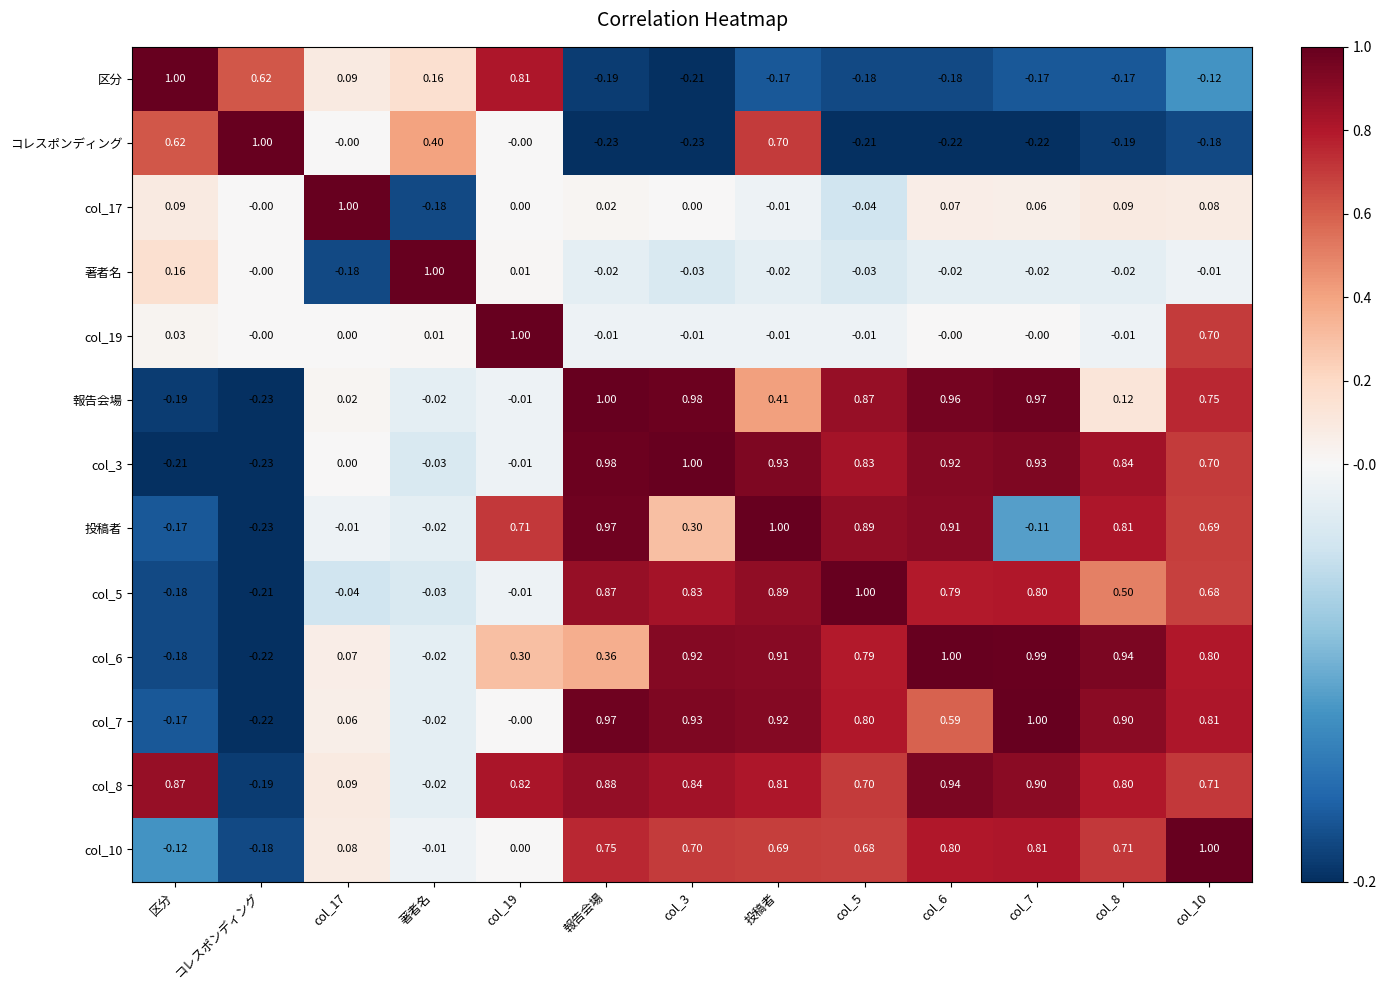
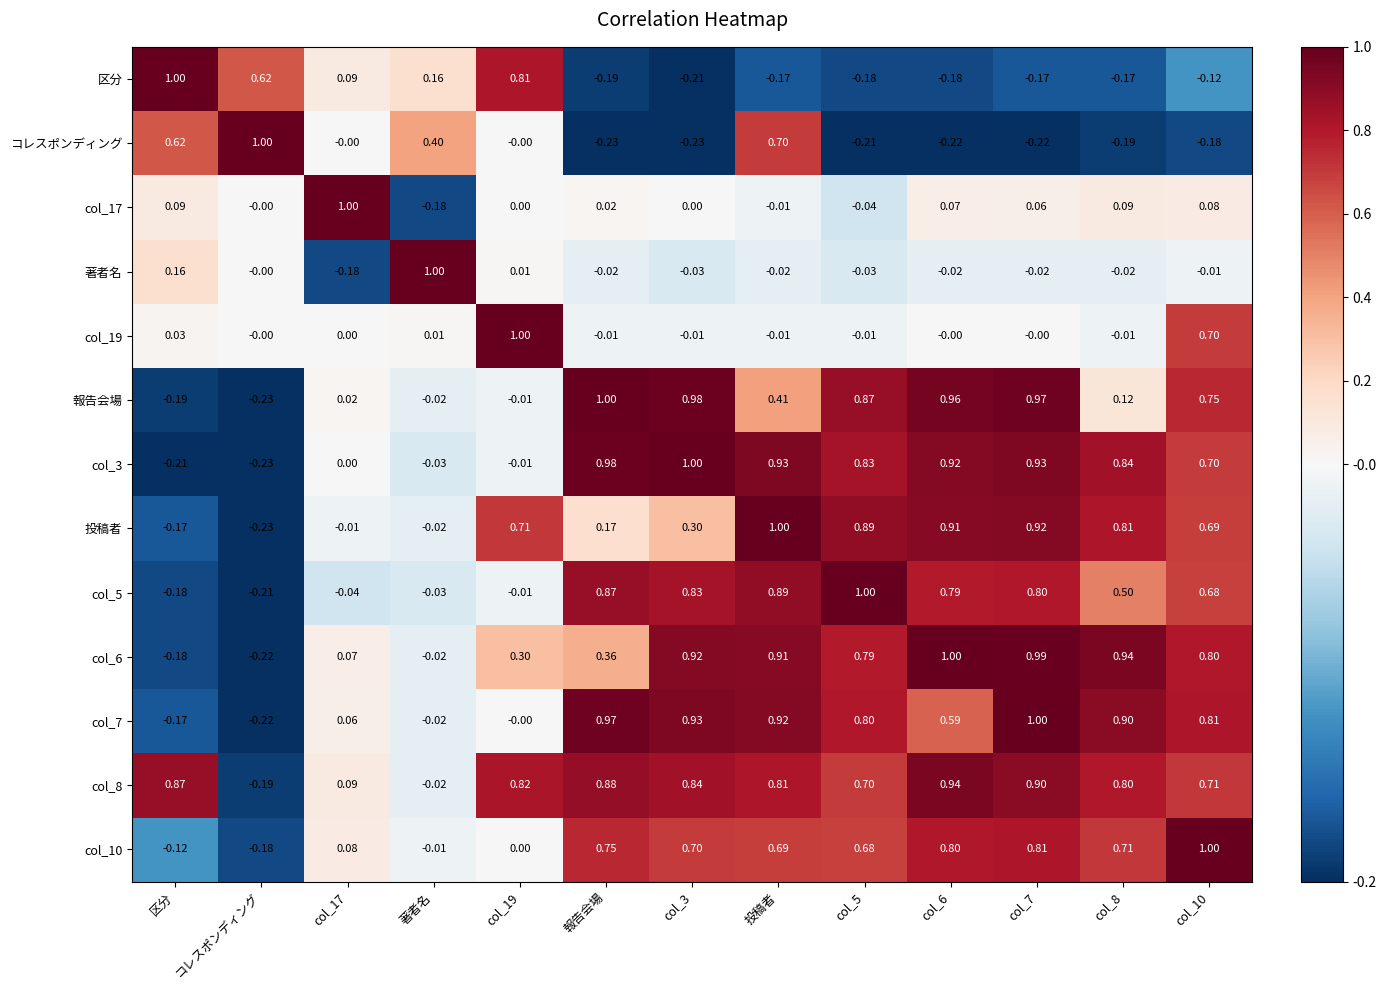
投稿者, 報告会場: 0.97 -> 0.17
投稿者, col_7: -0.11 -> 0.92
